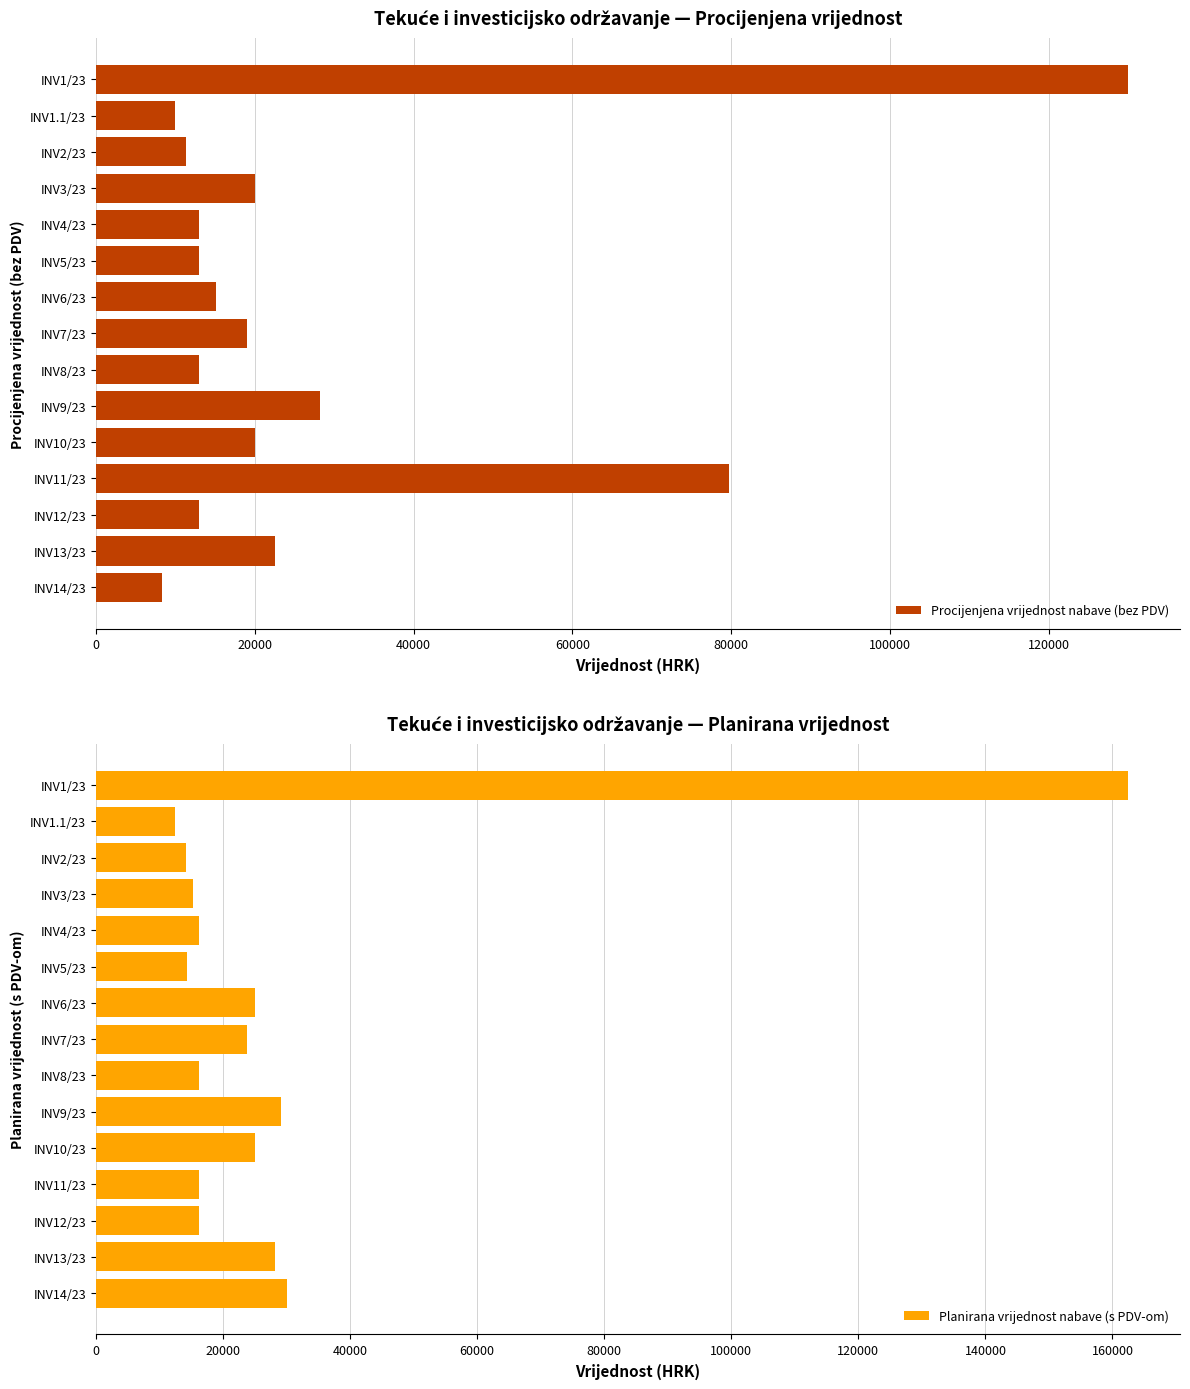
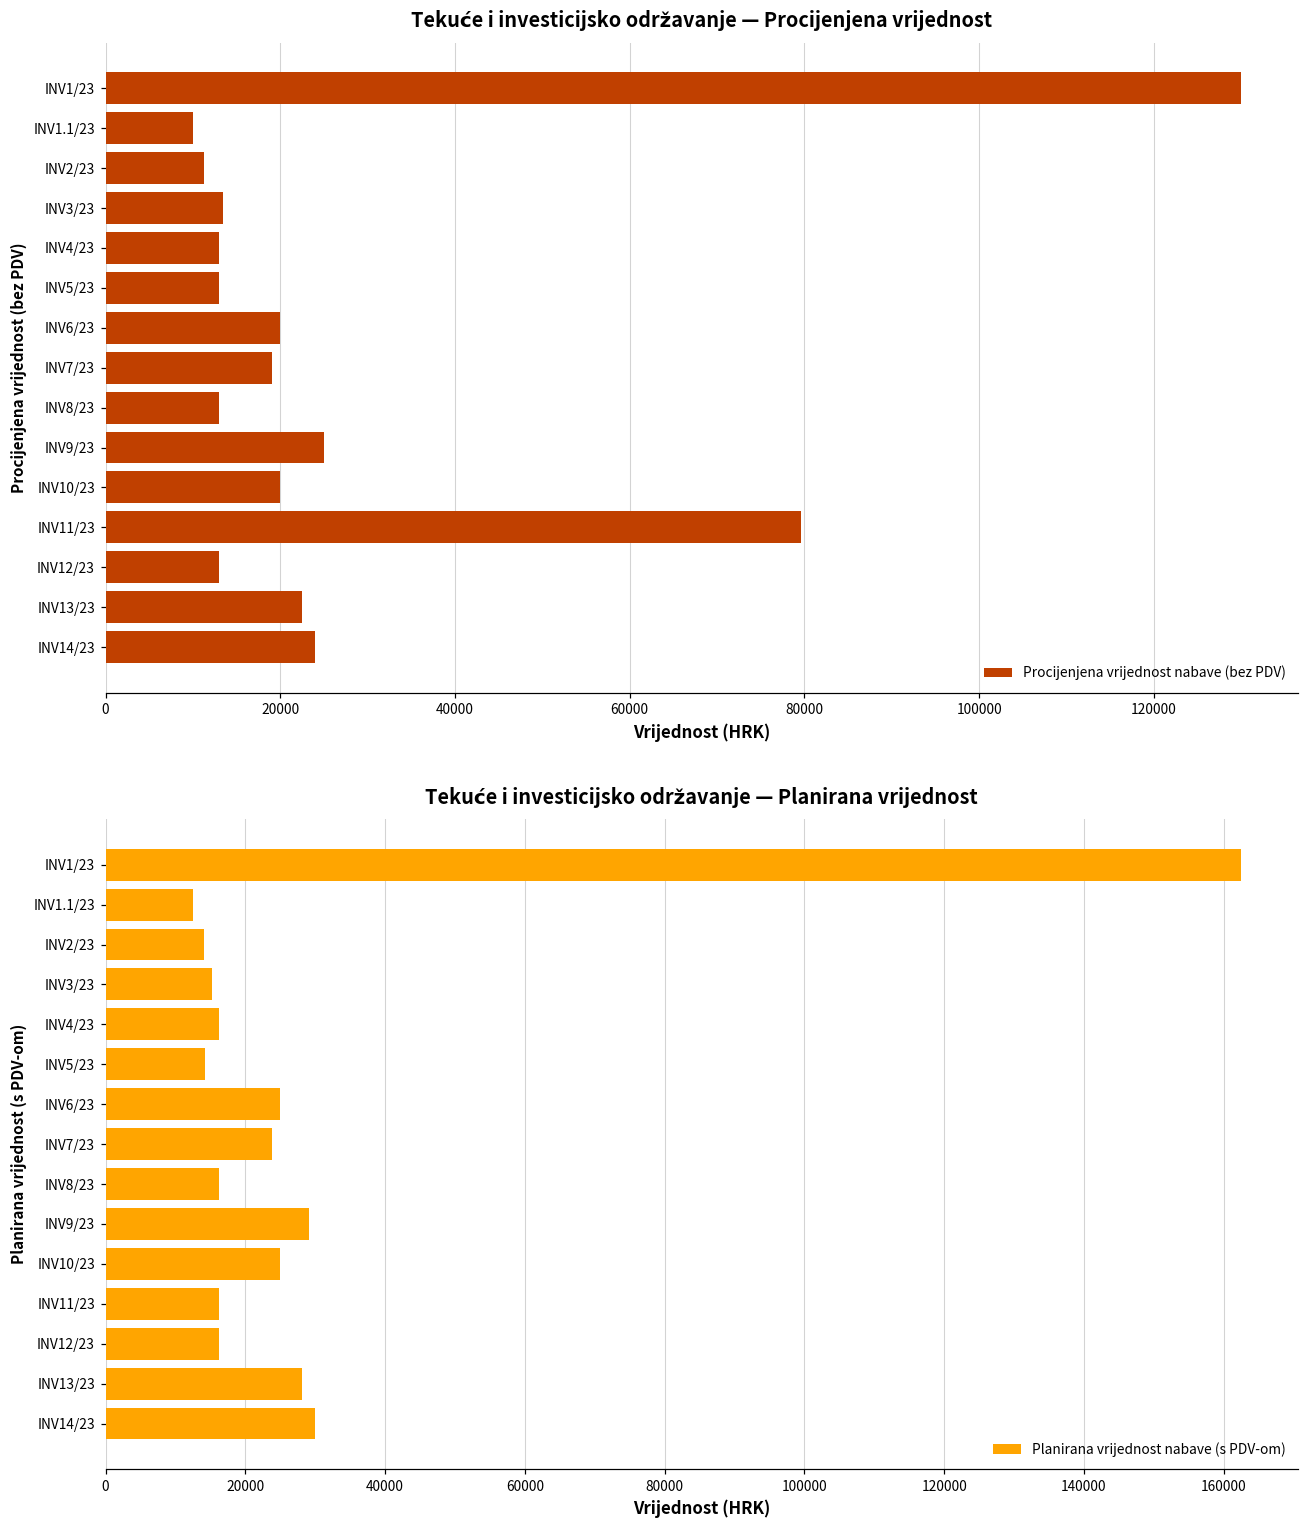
Tekuće i investicijsko održavanje — Procijenjena vrijednost, INV3/23: 20000 -> 13000
Tekuće i investicijsko održavanje — Procijenjena vrijednost, INV6/23: 15000 -> 20000
Tekuće i investicijsko održavanje — Procijenjena vrijednost, INV9/23: 28000 -> 25000
Tekuće i investicijsko održavanje — Procijenjena vrijednost, INV14/23: 8000 -> 24000
